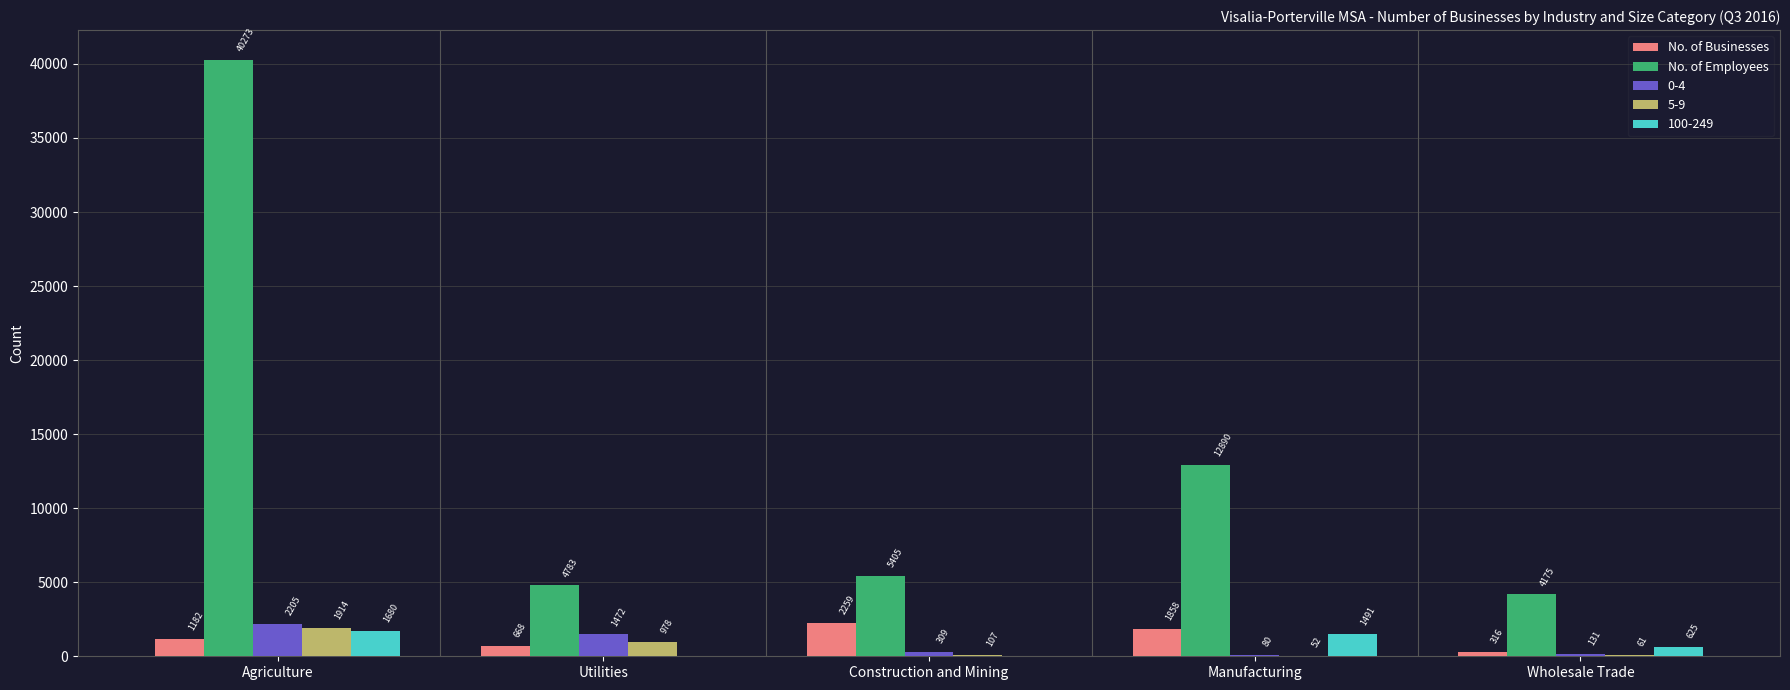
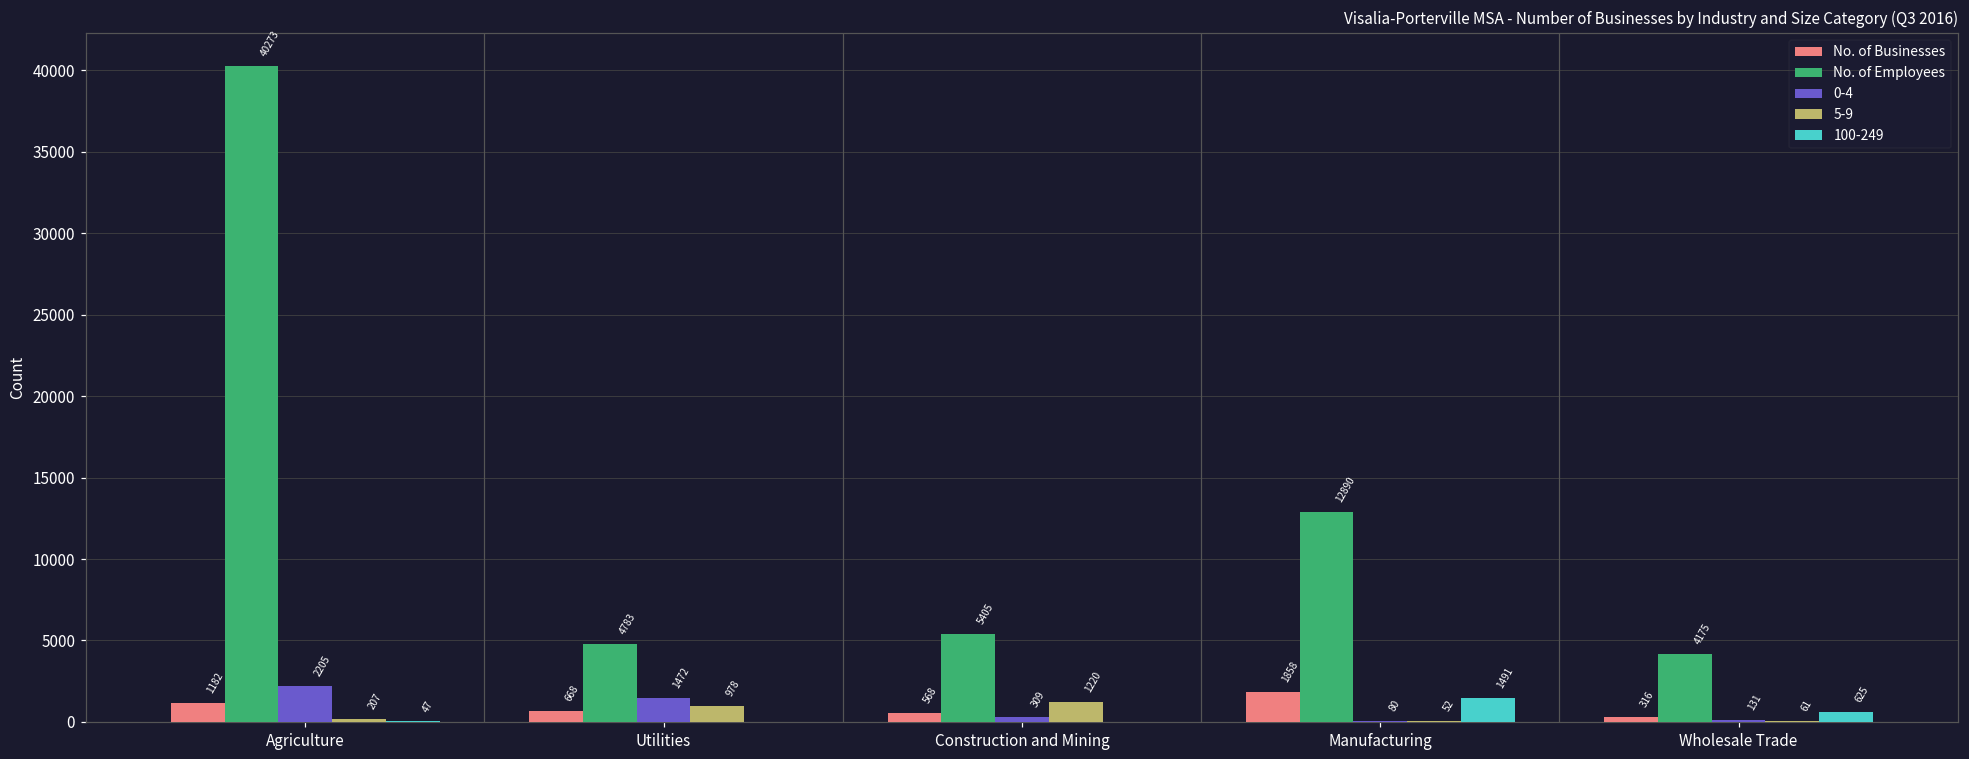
5-9, Agriculture: 1914 -> 207
100-249, Agriculture: 1680 -> 47
No. of Businesses, Construction and Mining: 2259 -> 568
5-9, Construction and Mining: 107 -> 1220
